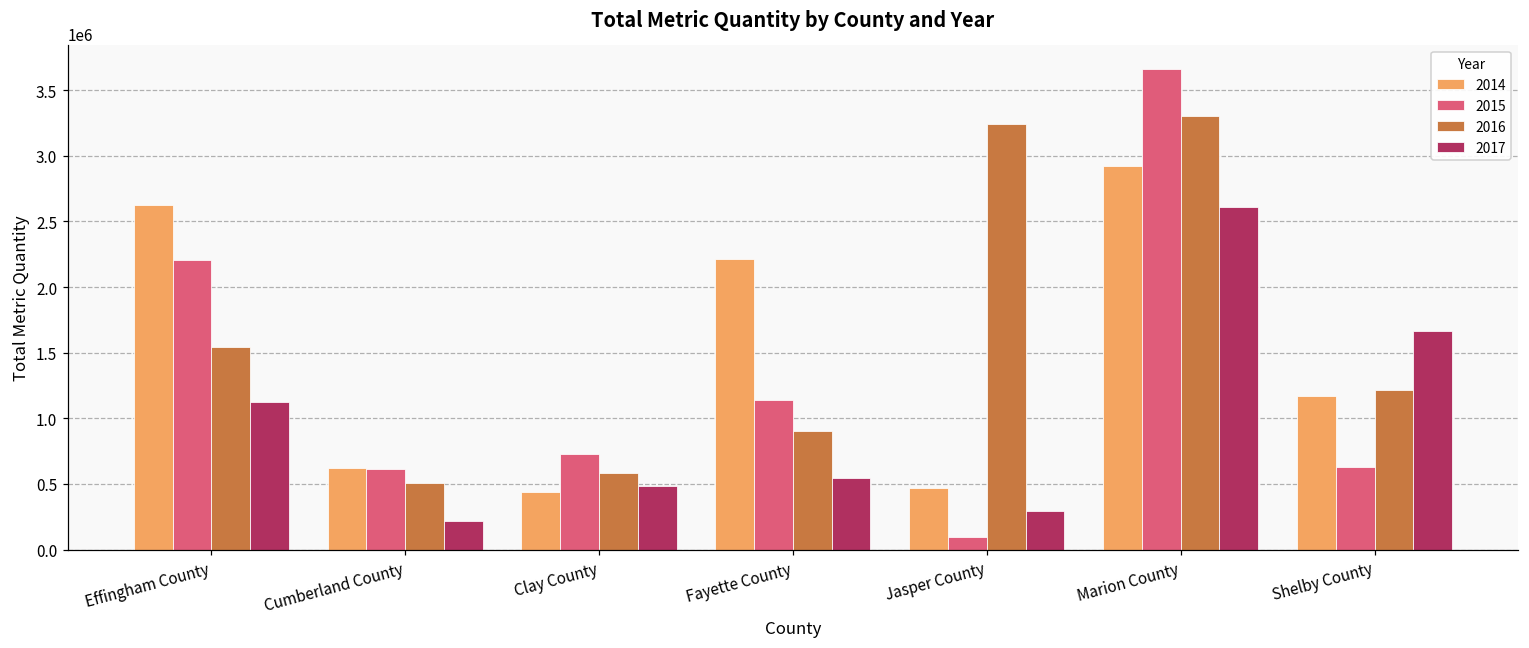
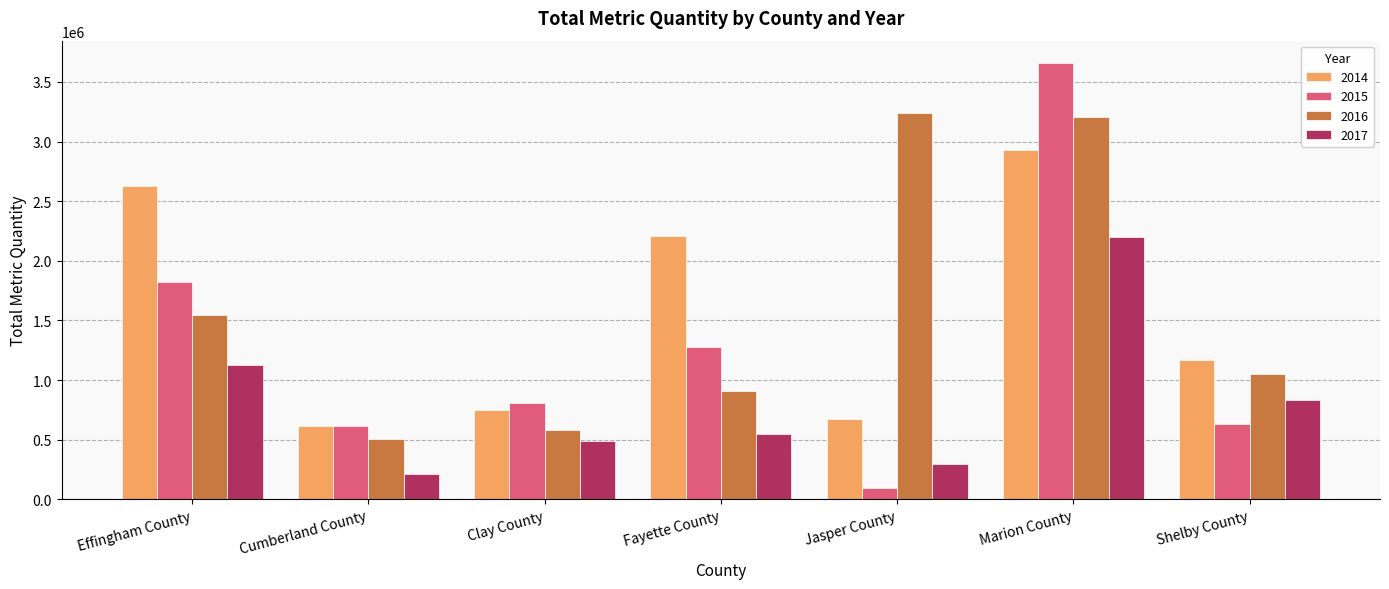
2015, Effingham County: 2200000 -> 1820000
2014, Clay County: 440000 -> 750000
2015, Clay County: 730000 -> 810000
2015, Fayette County: 1140000 -> 1280000
2014, Jasper County: 470000 -> 680000
2016, Marion County: 3300000 -> 3200000
2017, Marion County: 2610000 -> 2200000
2016, Shelby County: 1220000 -> 1050000
2017, Shelby County: 1660000 -> 830000
